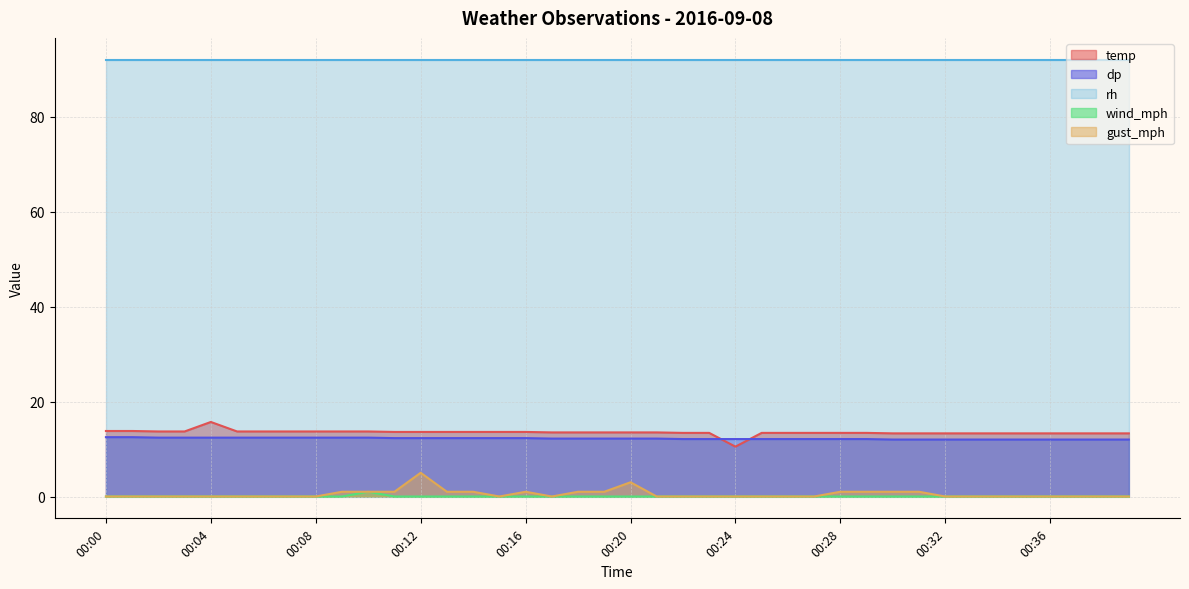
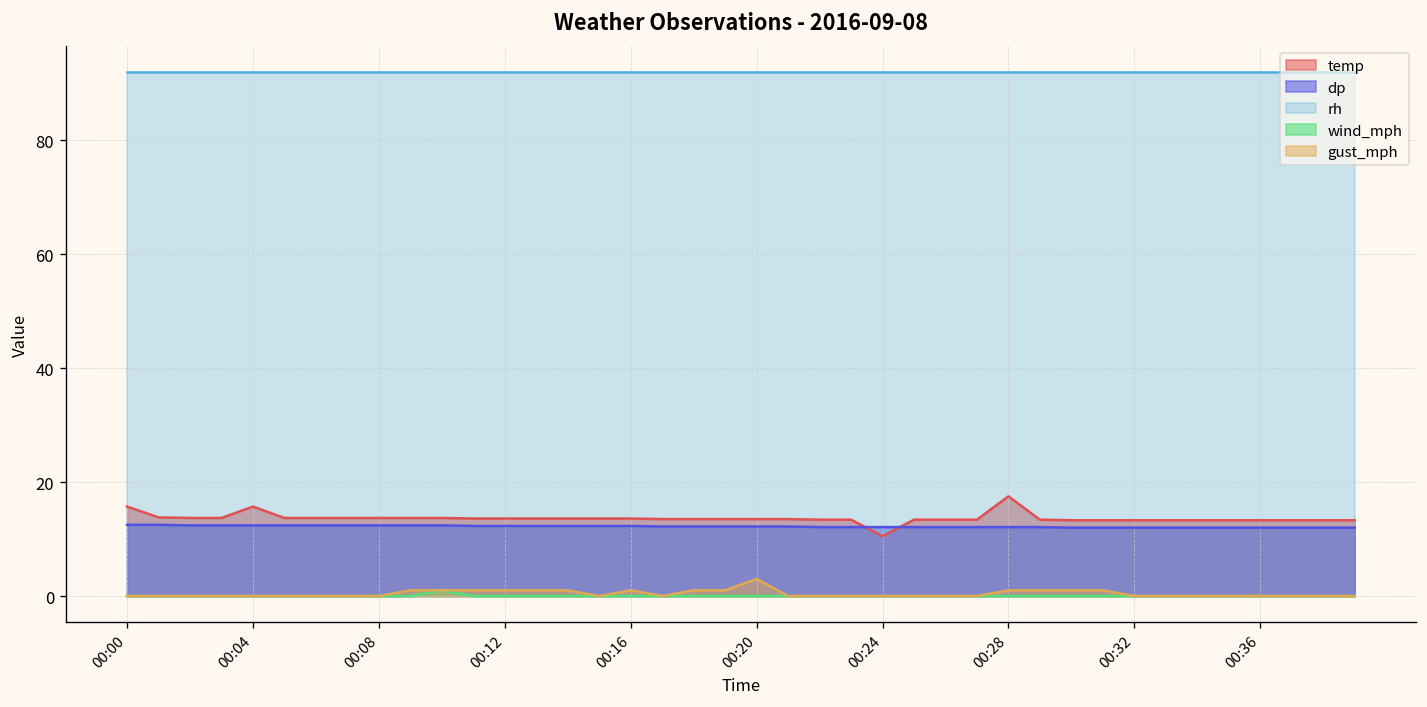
temp, 00:00: 14 -> 16
gust_mph, 00:12: 5 -> 1
temp, 00:28: 13 -> 18
